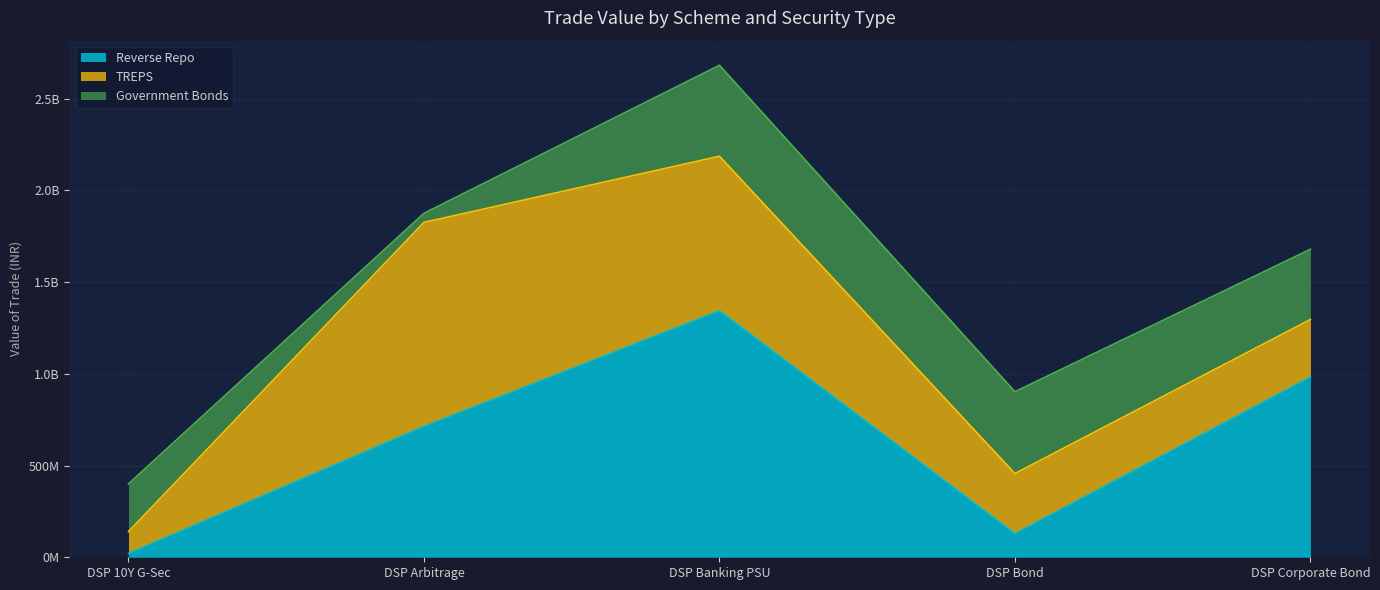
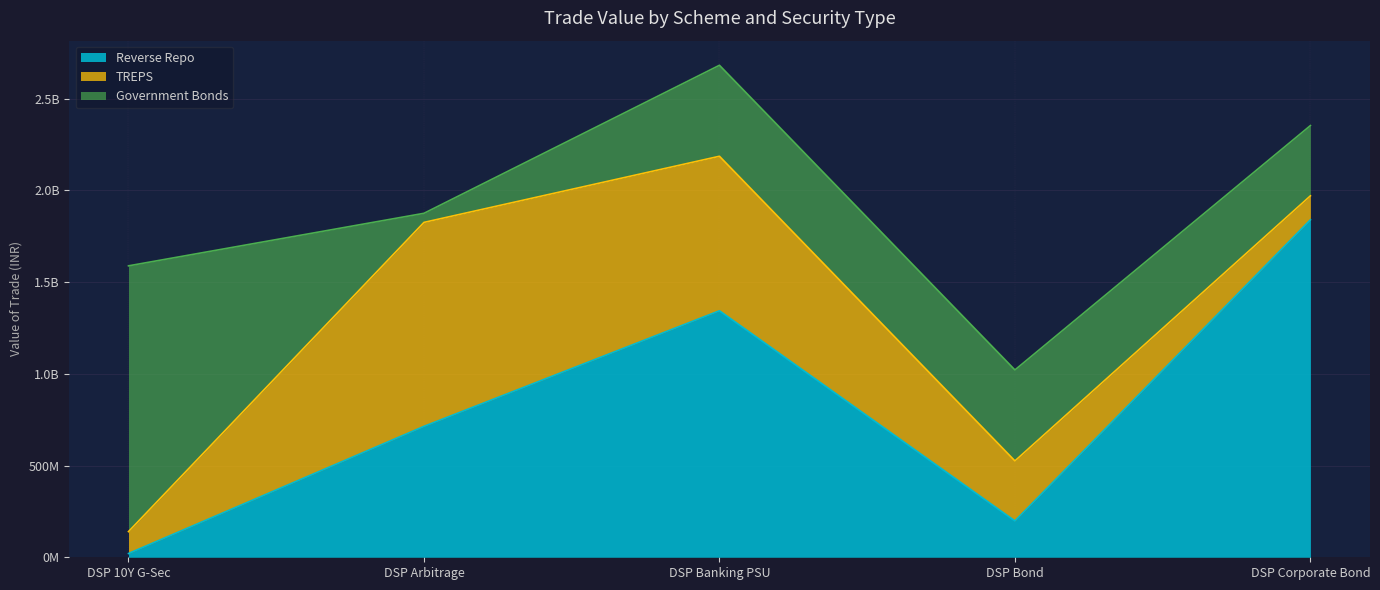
Government Bonds, DSP 10Y G-Sec: 260000000 -> 1450000000
Reverse Repo, DSP Bond: 130000000 -> 200000000
Government Bonds, DSP Bond: 450000000 -> 500000000
Reverse Repo, DSP Corporate Bond: 980000000 -> 1840000000
TREPS, DSP Corporate Bond: 310000000 -> 130000000
